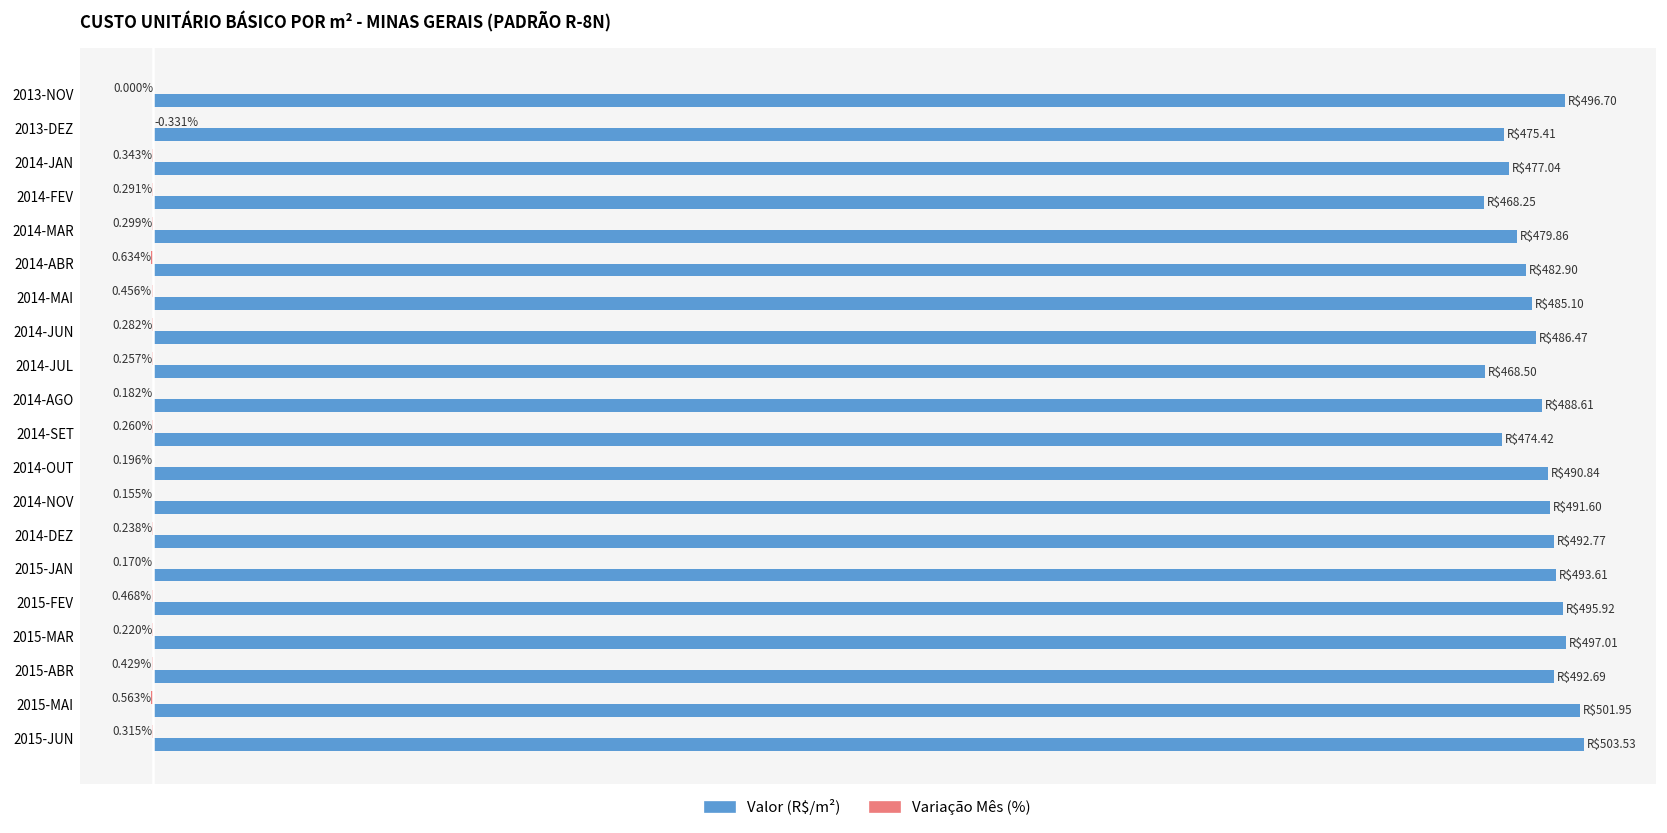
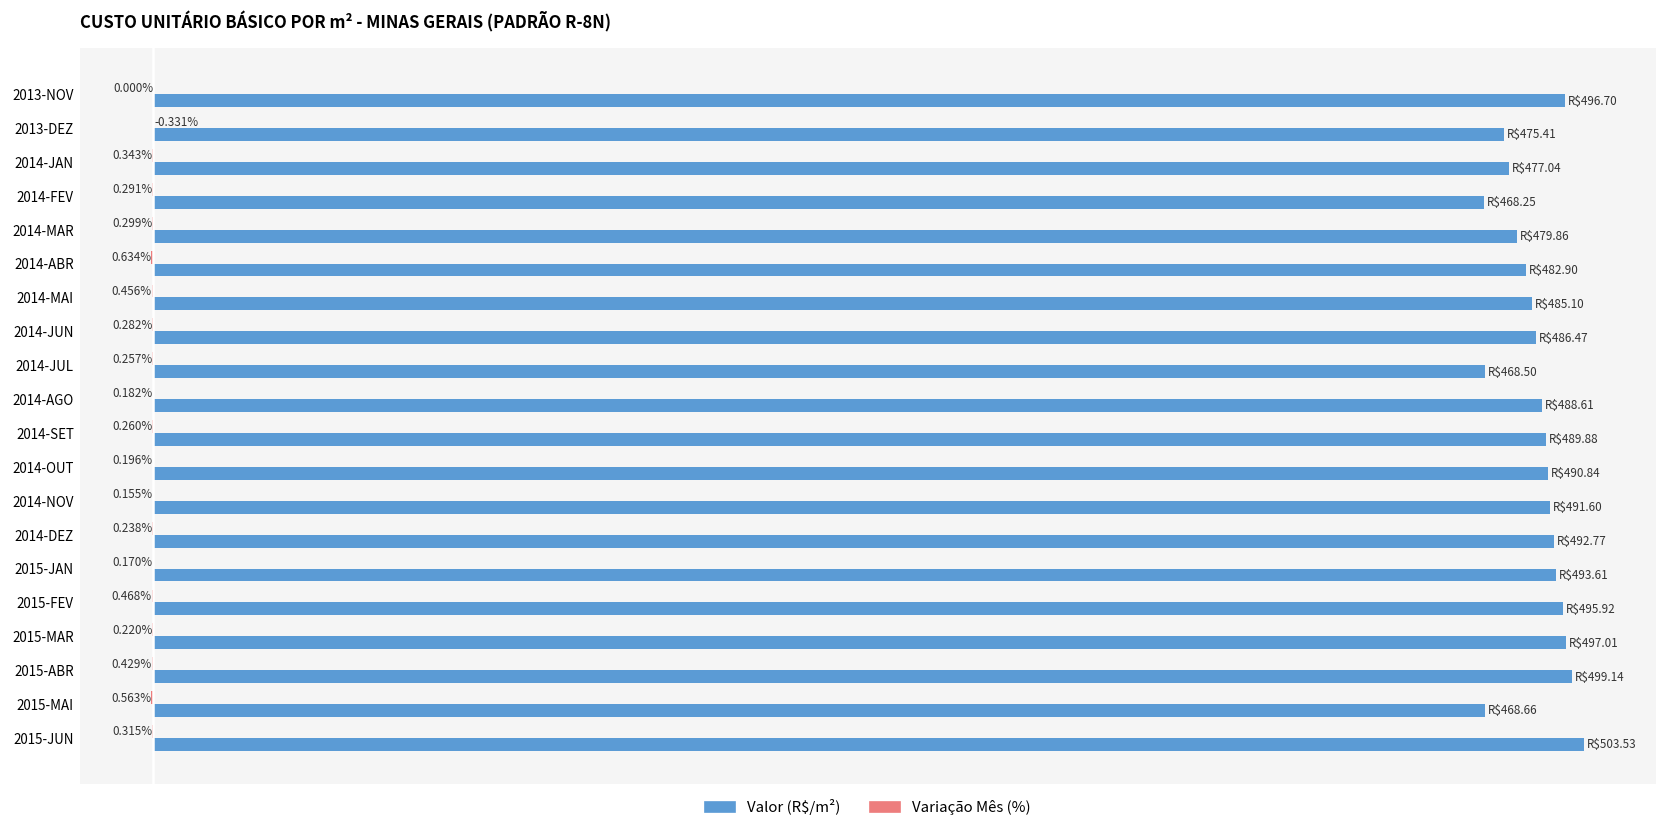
Valor (R$/m²), 2014-SET: $474.42 -> $489.88
Valor (R$/m²), 2015-ABR: $492.69 -> $499.14
Valor (R$/m²), 2015-MAI: $501.95 -> $468.66
